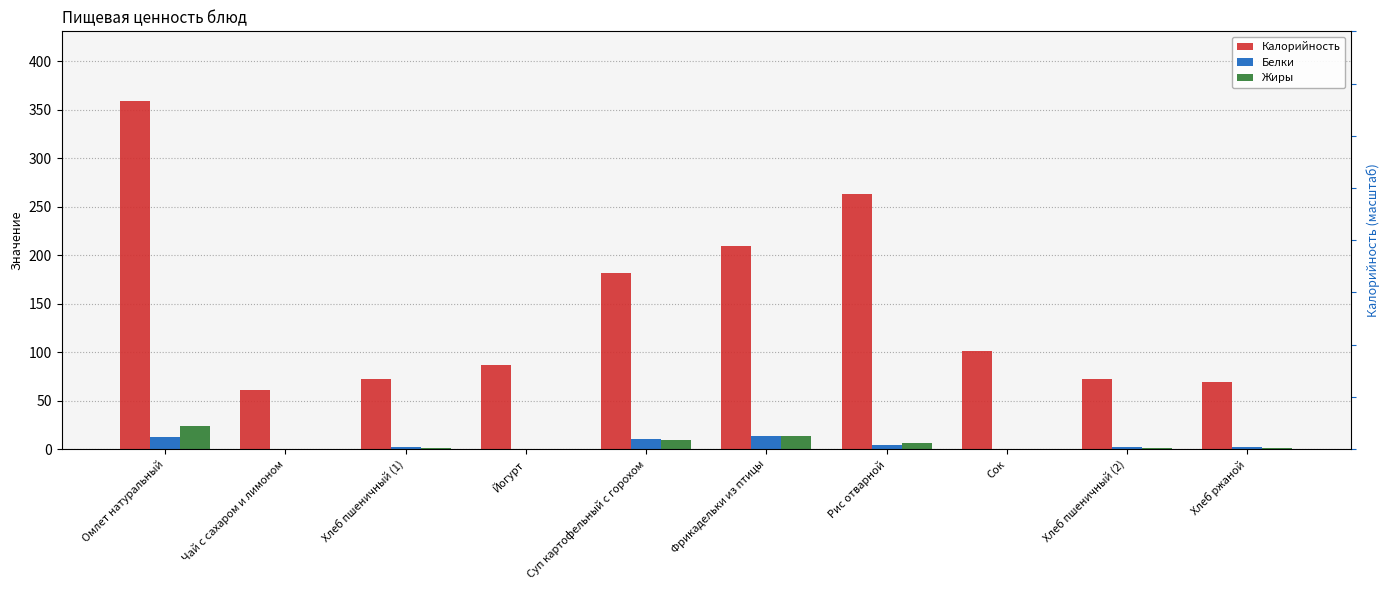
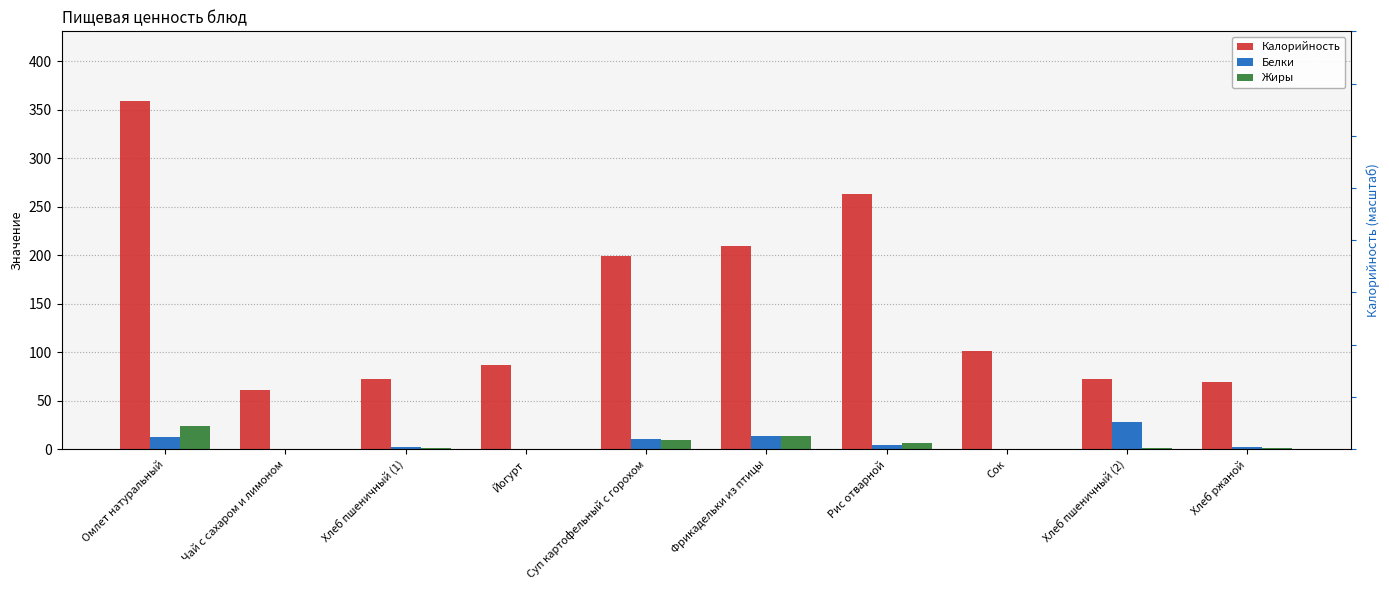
Калорийность, Суп картофельный с горохом: 180 -> 200
Белки, Хлеб пшеничный (2): 0 -> 30
